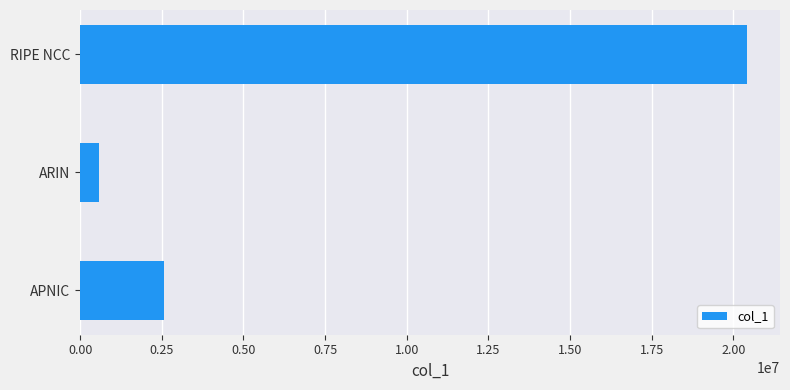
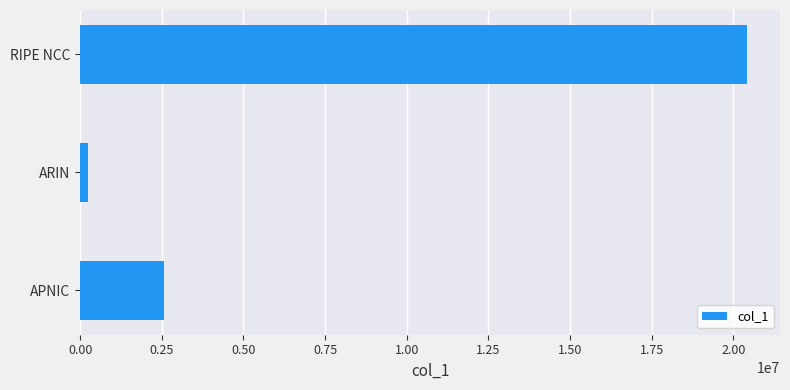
ARIN: 600000 -> 200000
